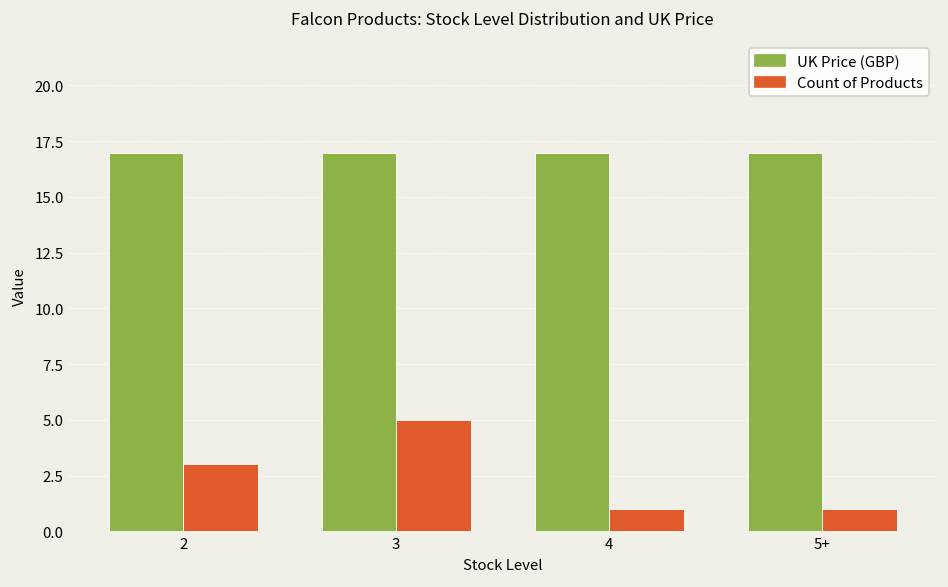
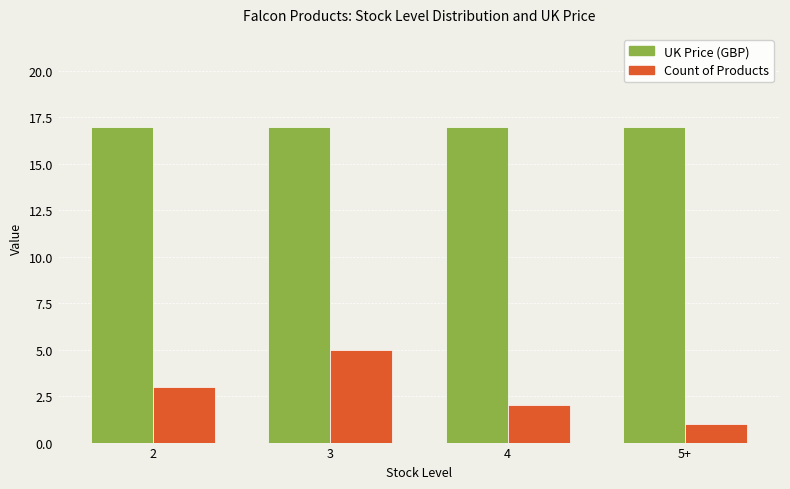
Count of Products, 4: 1 -> 2
